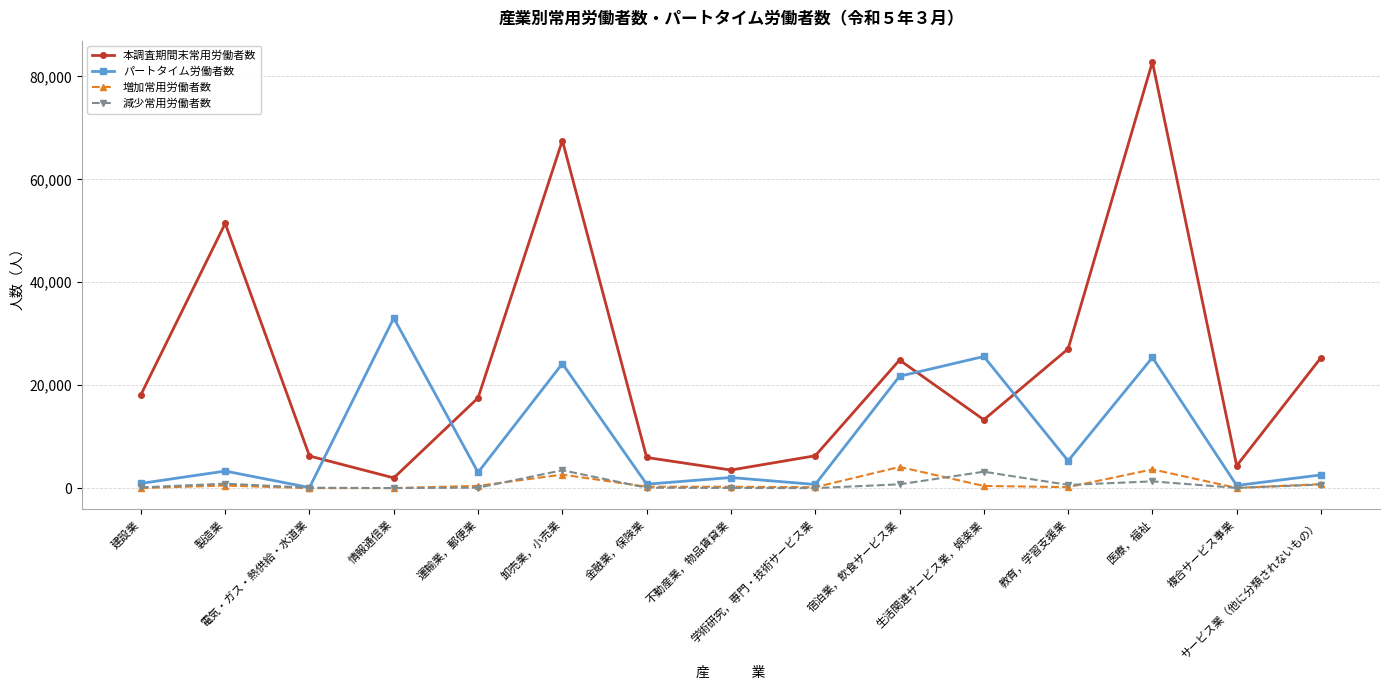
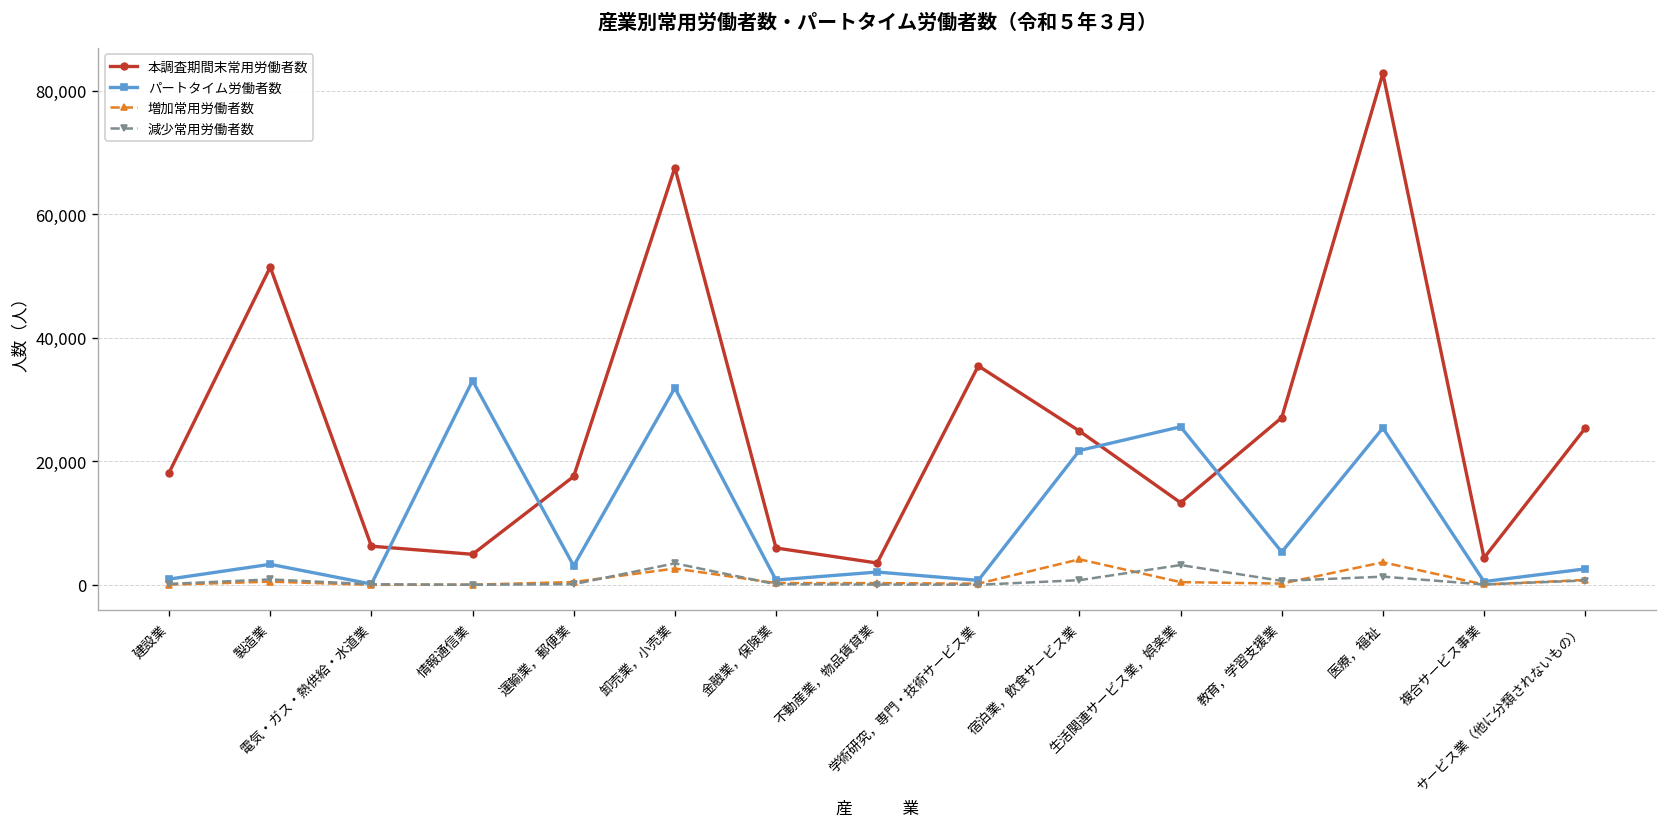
本調査期間末常用労働者数, 情報通信業: 2,000 -> 5,000
パートタイム労働者数, 卸売業，小売業: 24,000 -> 32,000
本調査期間末常用労働者数, 学術研究，専門・技術サービス業: 6,000 -> 35,000
